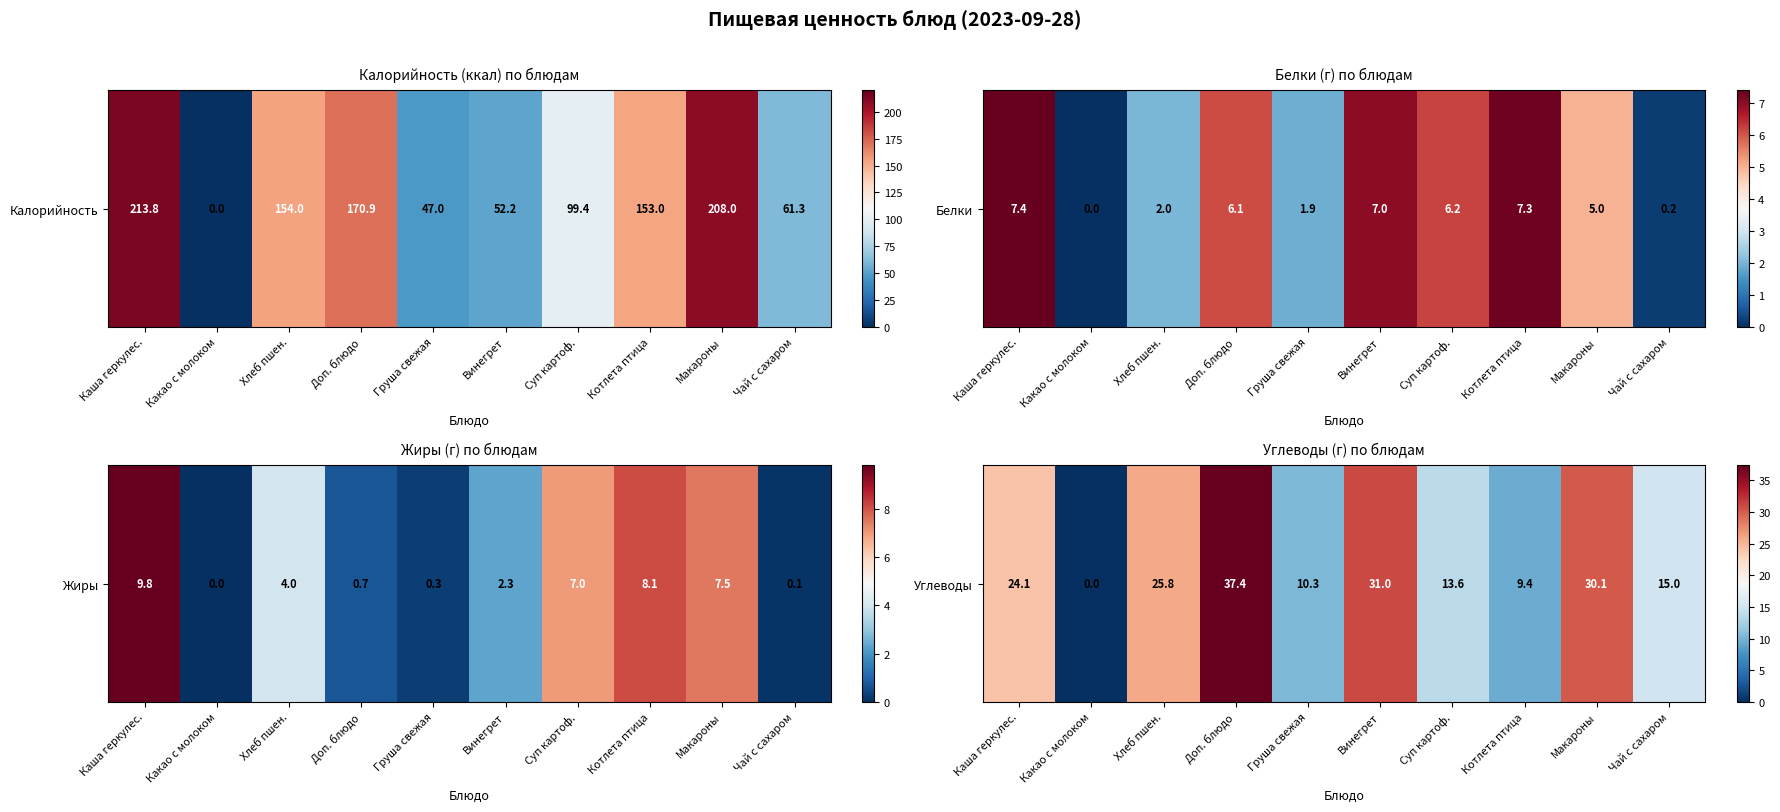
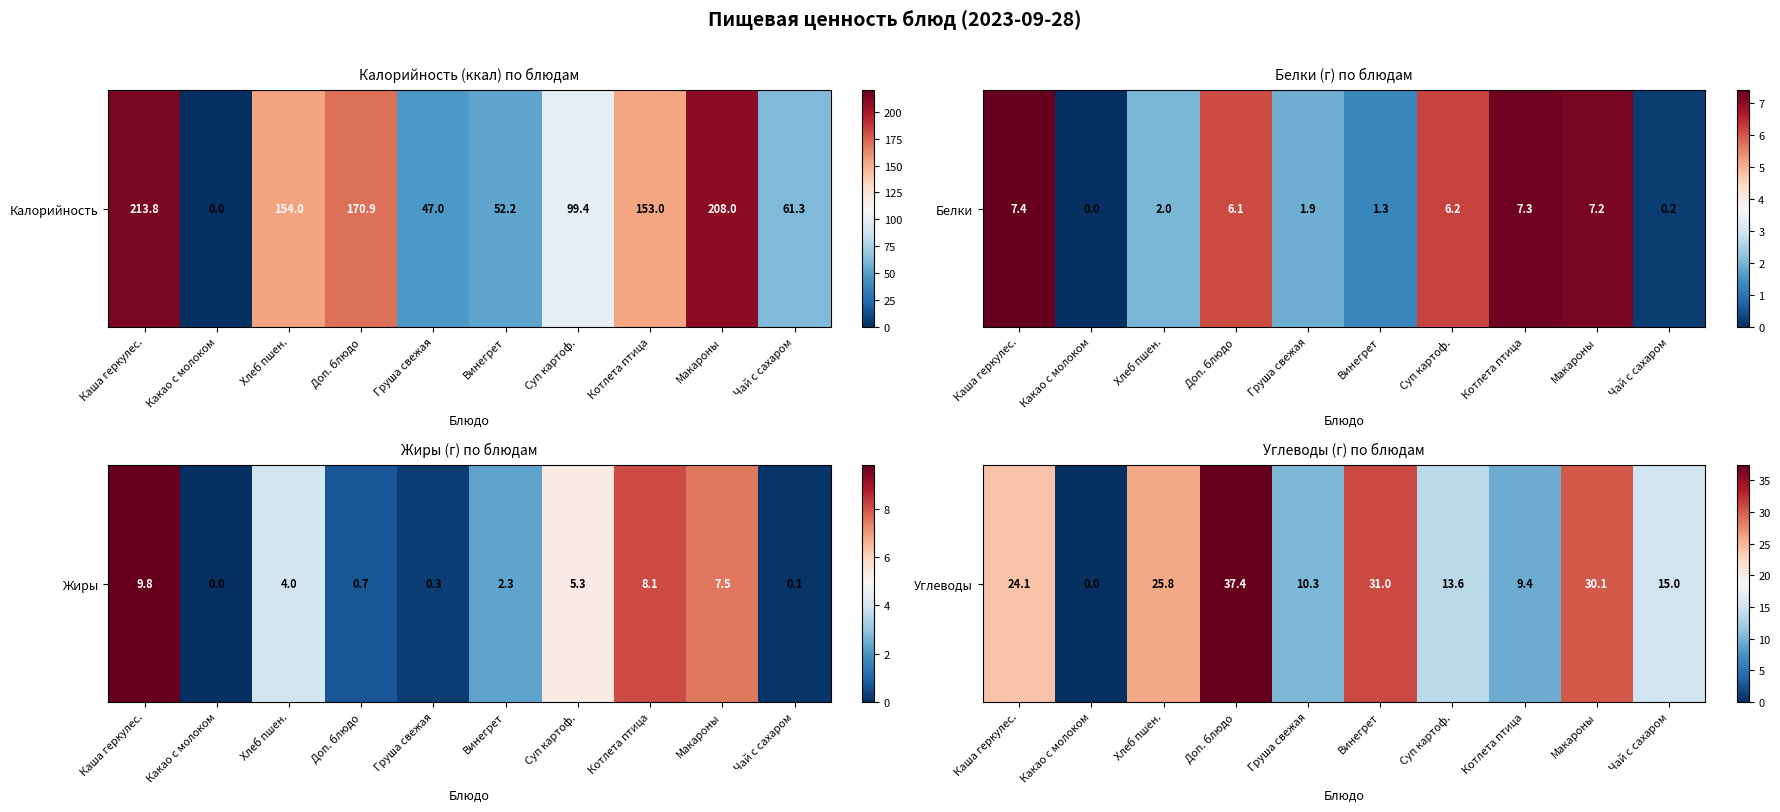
Белки (г) по блюдам, Белки, Винегрет: 7.0 -> 1.3
Белки (г) по блюдам, Белки, Макароны: 5.0 -> 7.2
Жиры (г) по блюдам, Жиры, Суп картоф.: 7.0 -> 5.3
